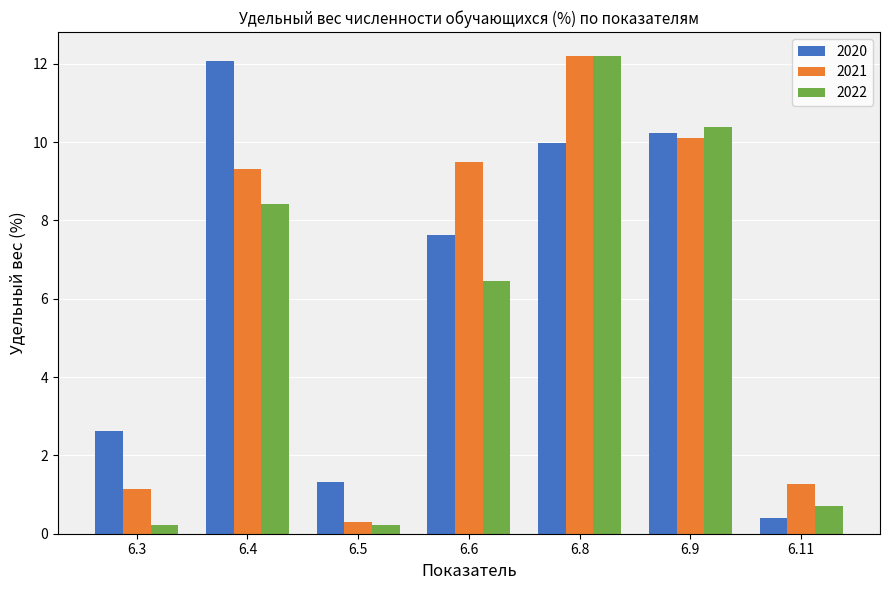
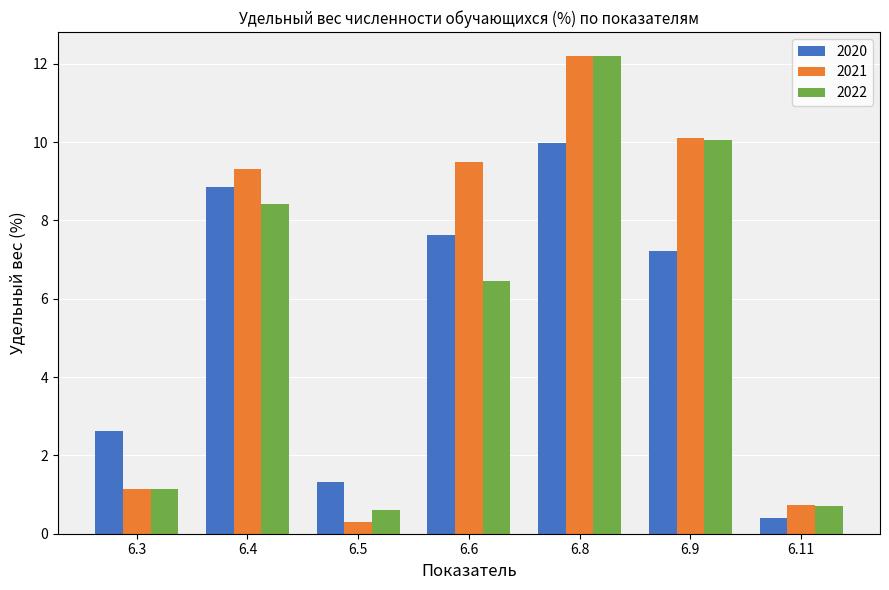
2022, 6.3: 0.2 -> 1.1
2020, 6.4: 12.1 -> 8.9
2022, 6.5: 0.2 -> 0.6
2020, 6.9: 10.2 -> 7.2
2022, 6.9: 10.4 -> 10.1
2021, 6.11: 1.3 -> 0.7
